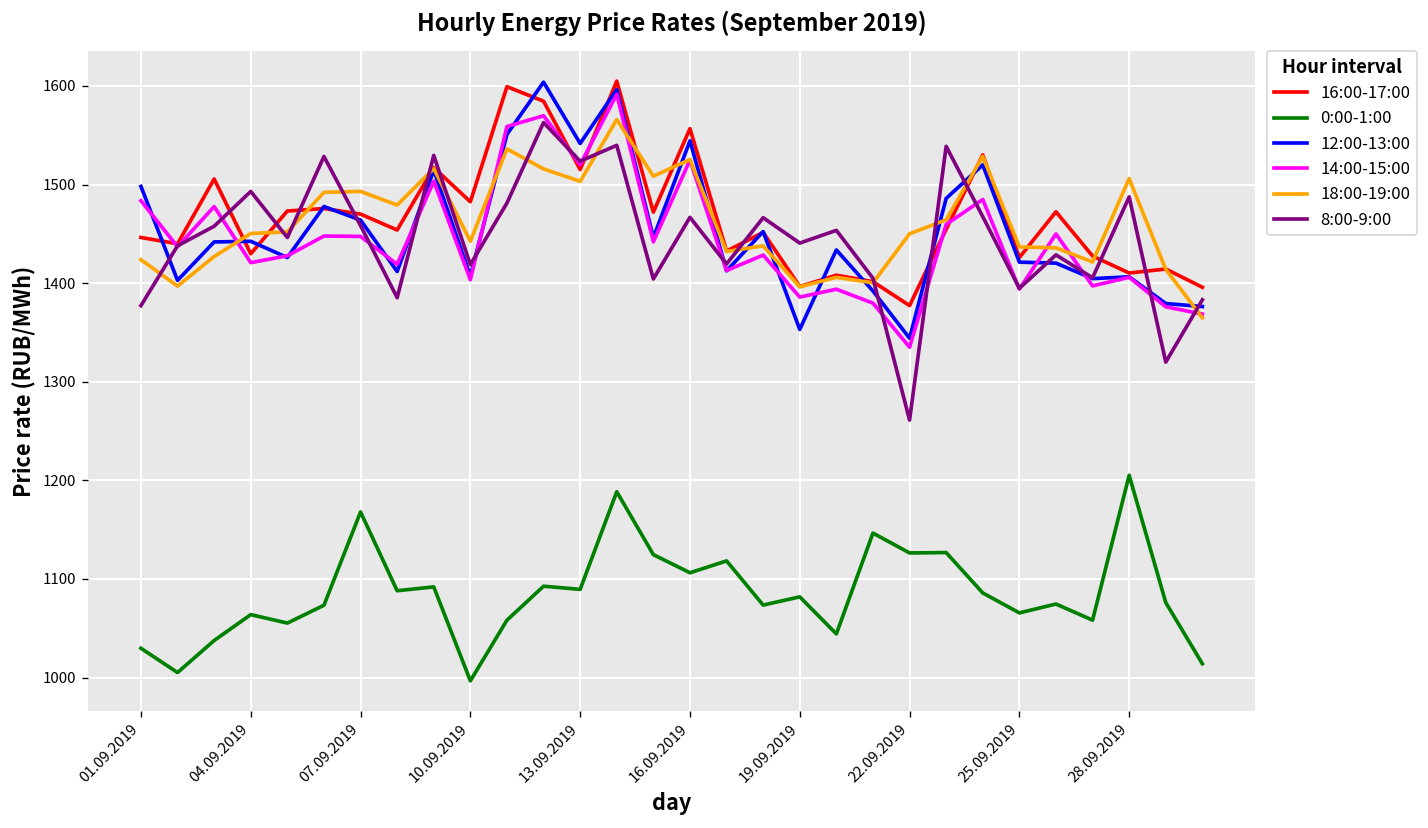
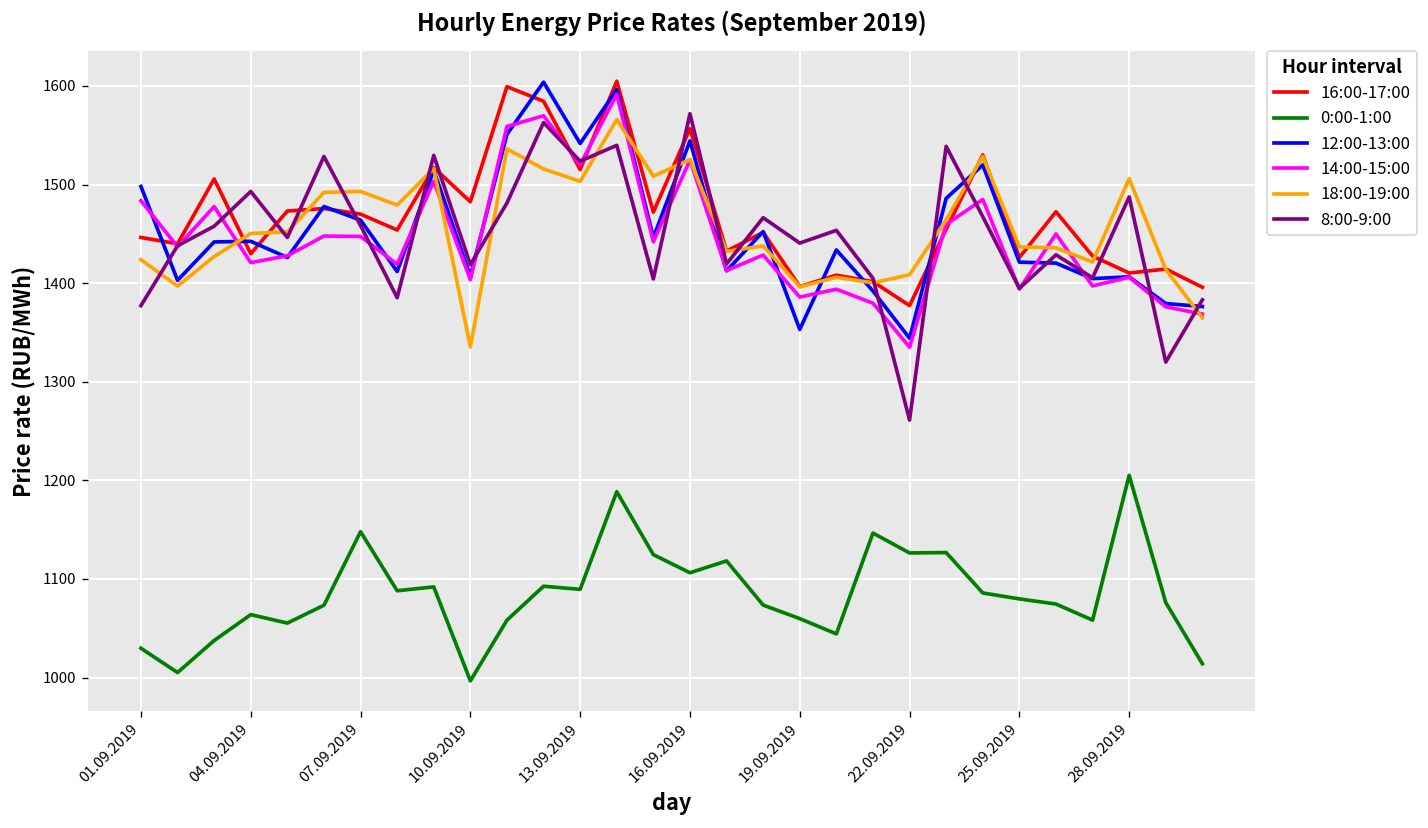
0:00-1:00, 07.09.2019: 1170 -> 1150
18:00-19:00, 10.09.2019: 1440 -> 1340
8:00-9:00, 16.09.2019: 1470 -> 1570
0:00-1:00, 19.09.2019: 1080 -> 1060
18:00-19:00, 22.09.2019: 1450 -> 1410
0:00-1:00, 25.09.2019: 1070 -> 1080
